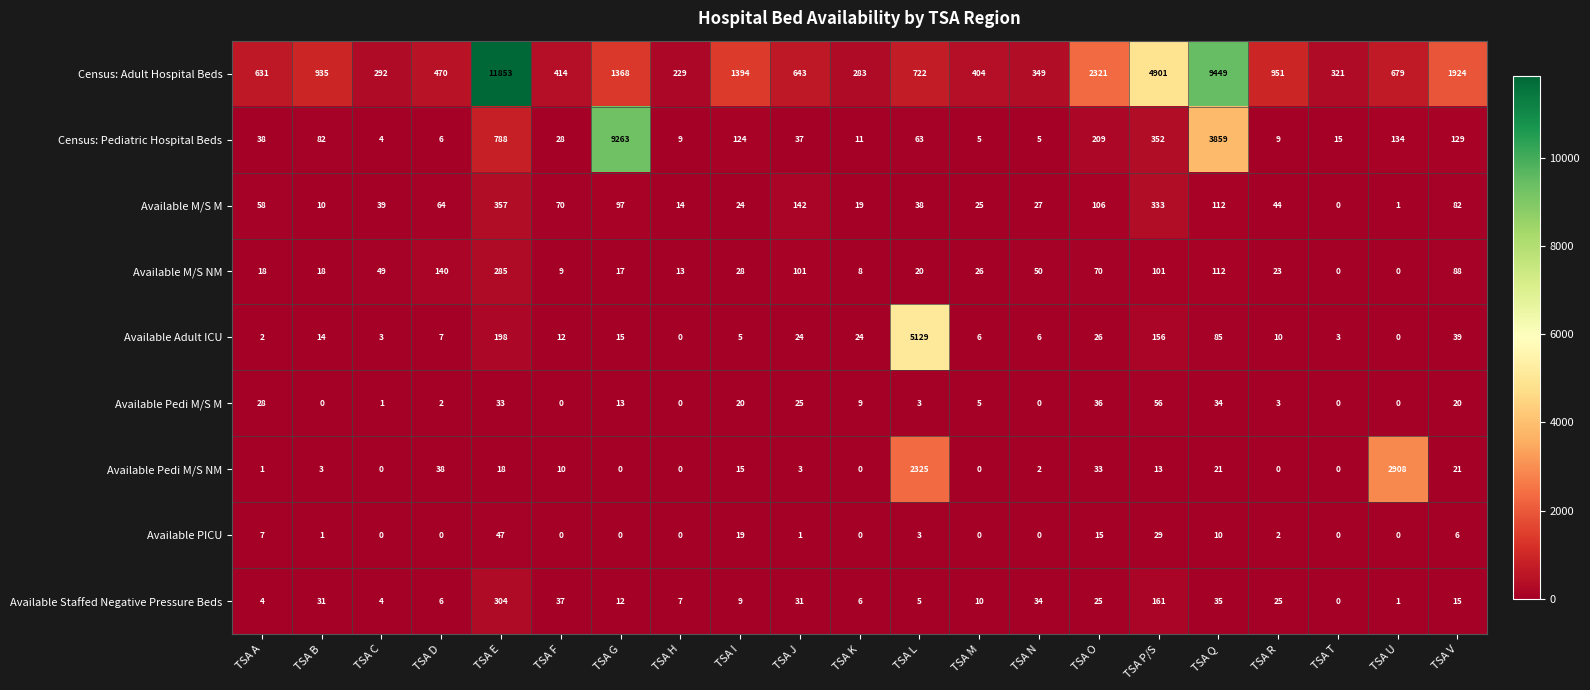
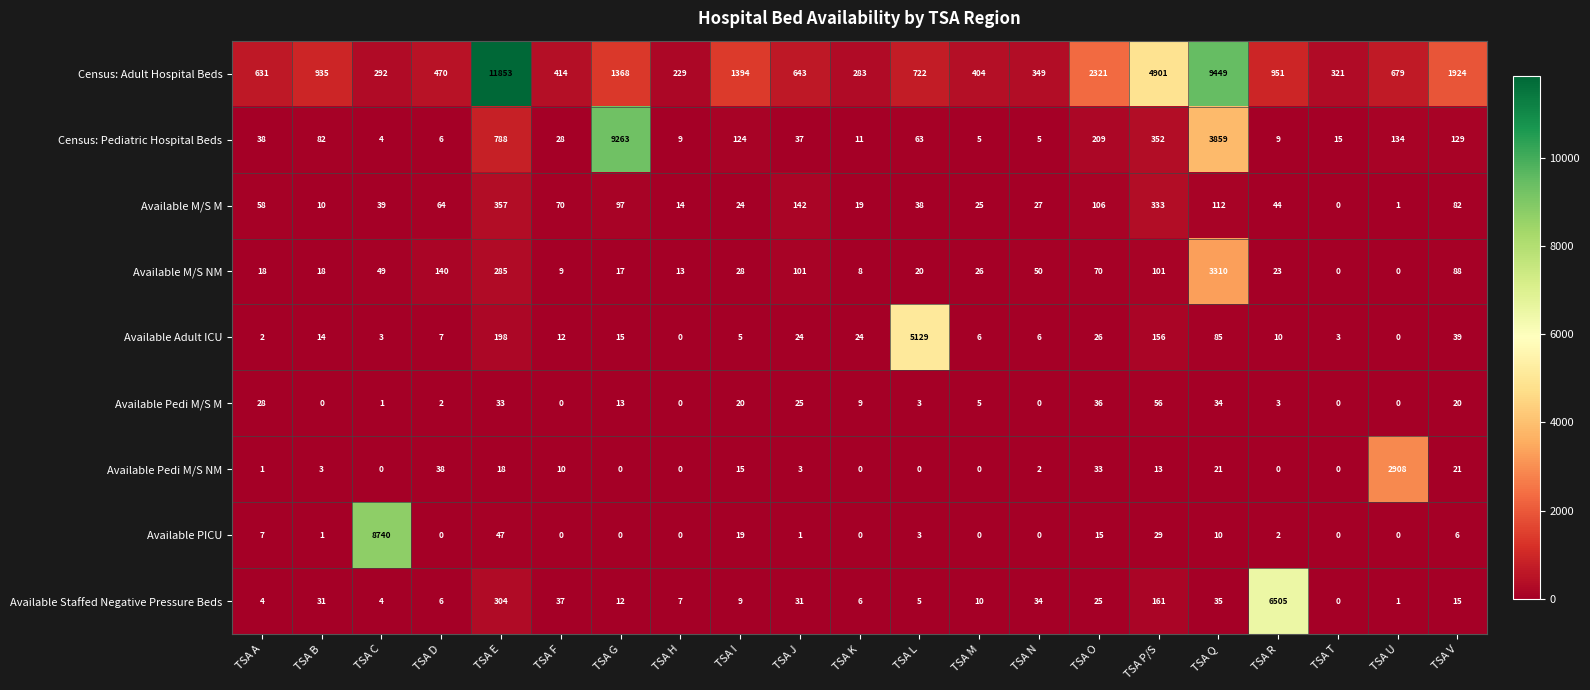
Available M/S NM, TSA Q: 112 -> 3310
Available Pedi M/S NM, TSA L: 2325 -> 0
Available PICU, TSA C: 0 -> 8740
Available Staffed Negative Pressure Beds, TSA R: 25 -> 6505
